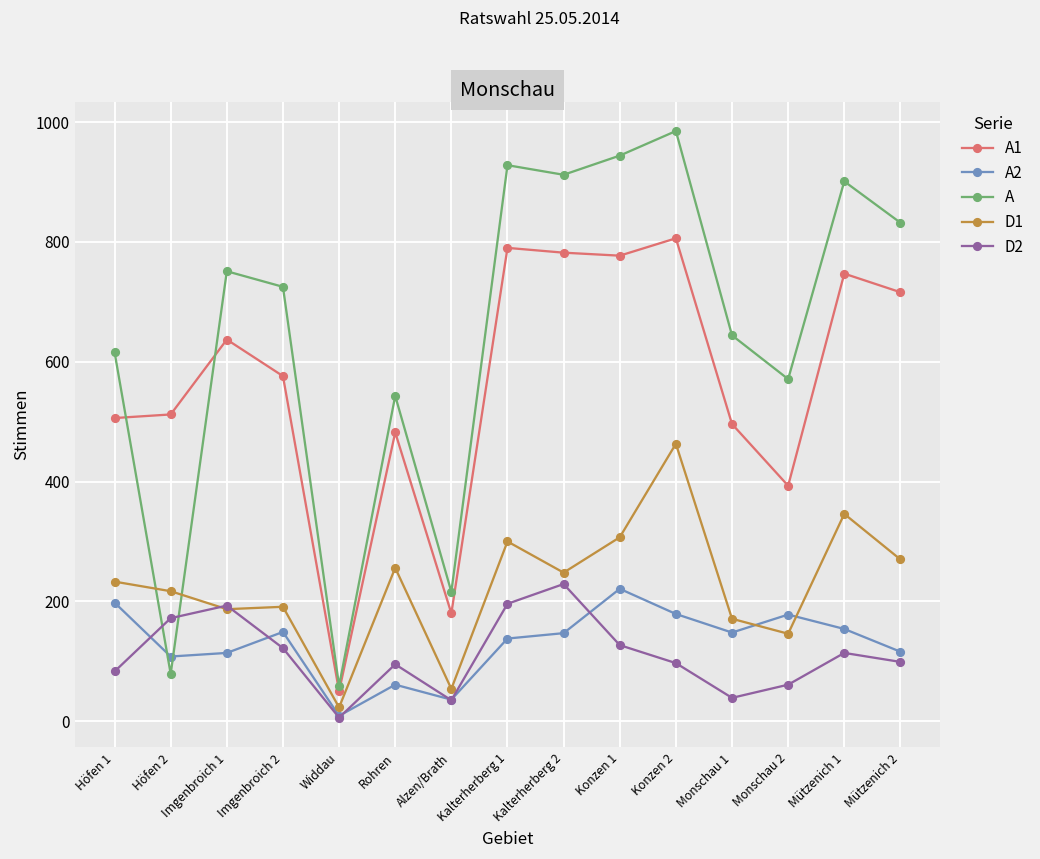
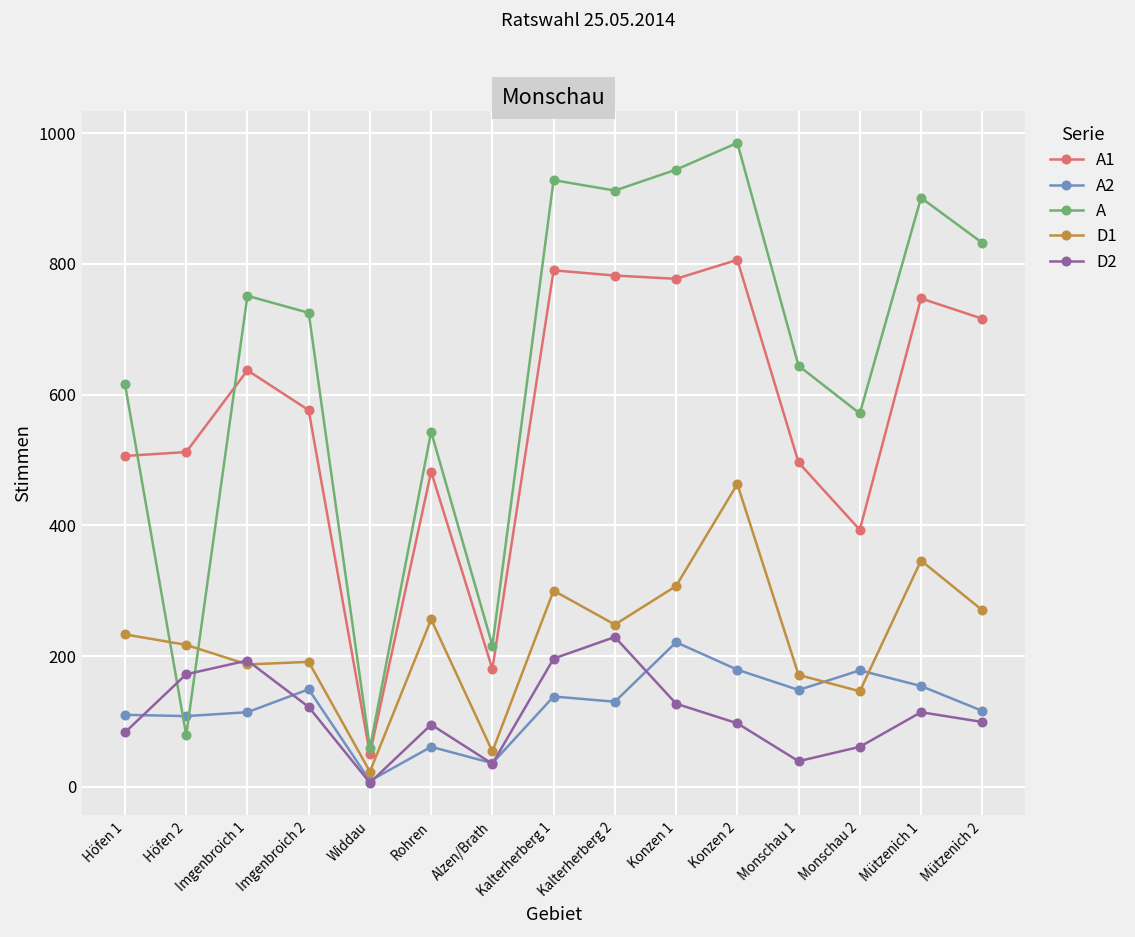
A2, Höfen 1: 200 -> 110
A2, Kalterherberg 2: 150 -> 130
